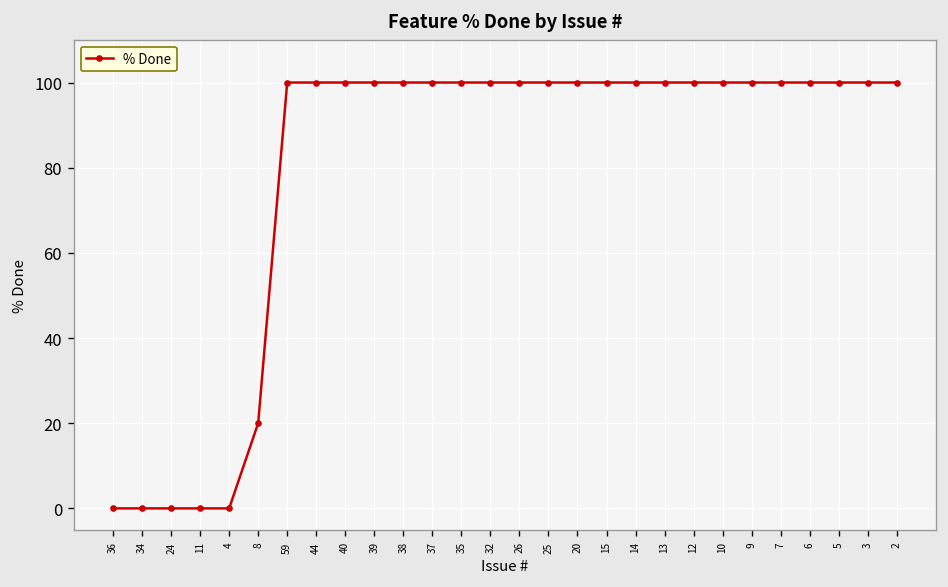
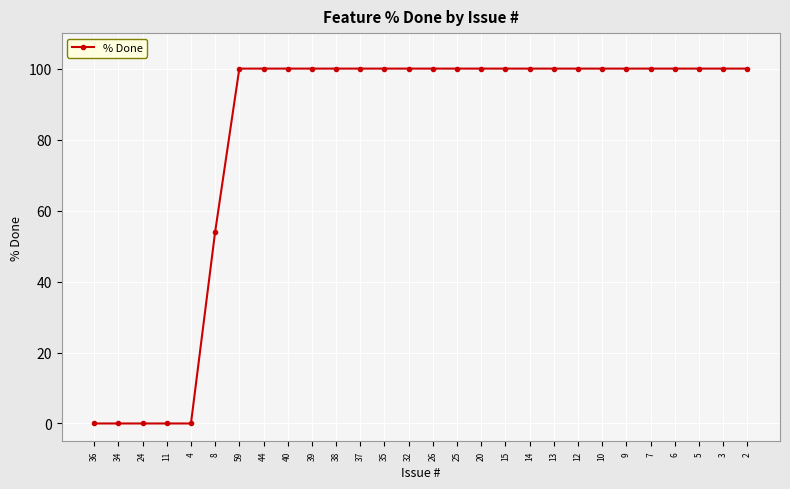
8: 20 -> 54
